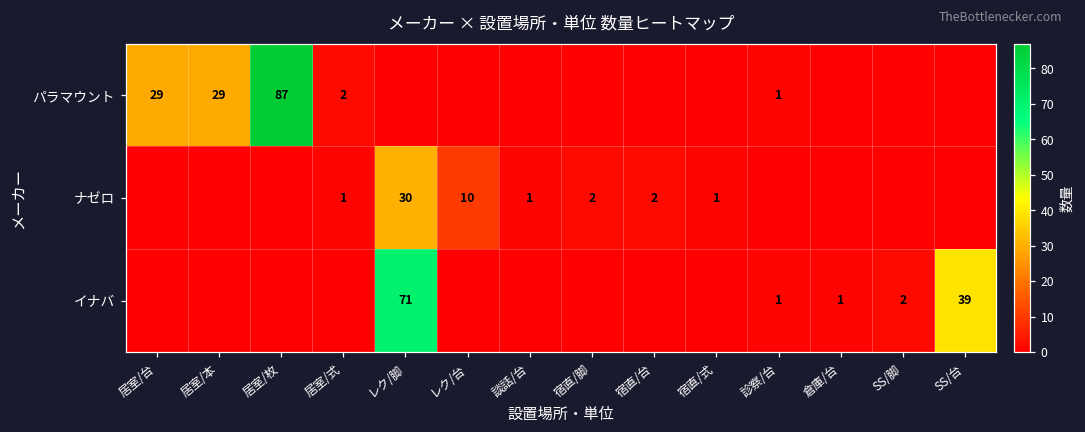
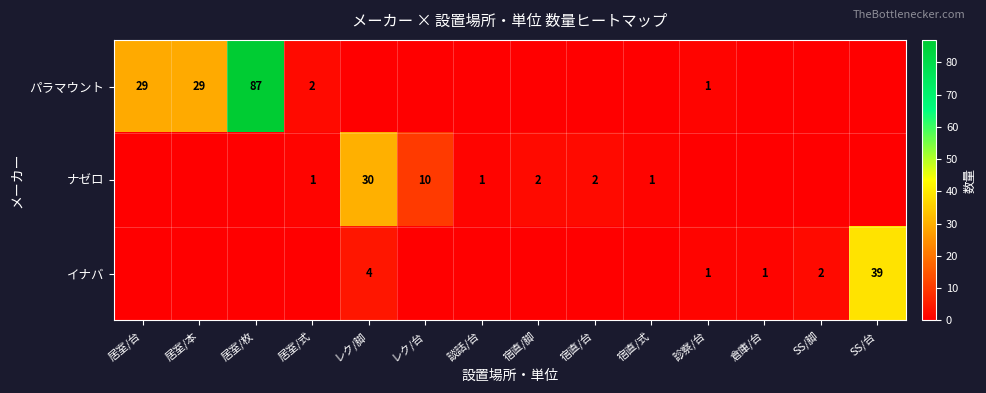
イナバ, レク/脚: 71 -> 4
